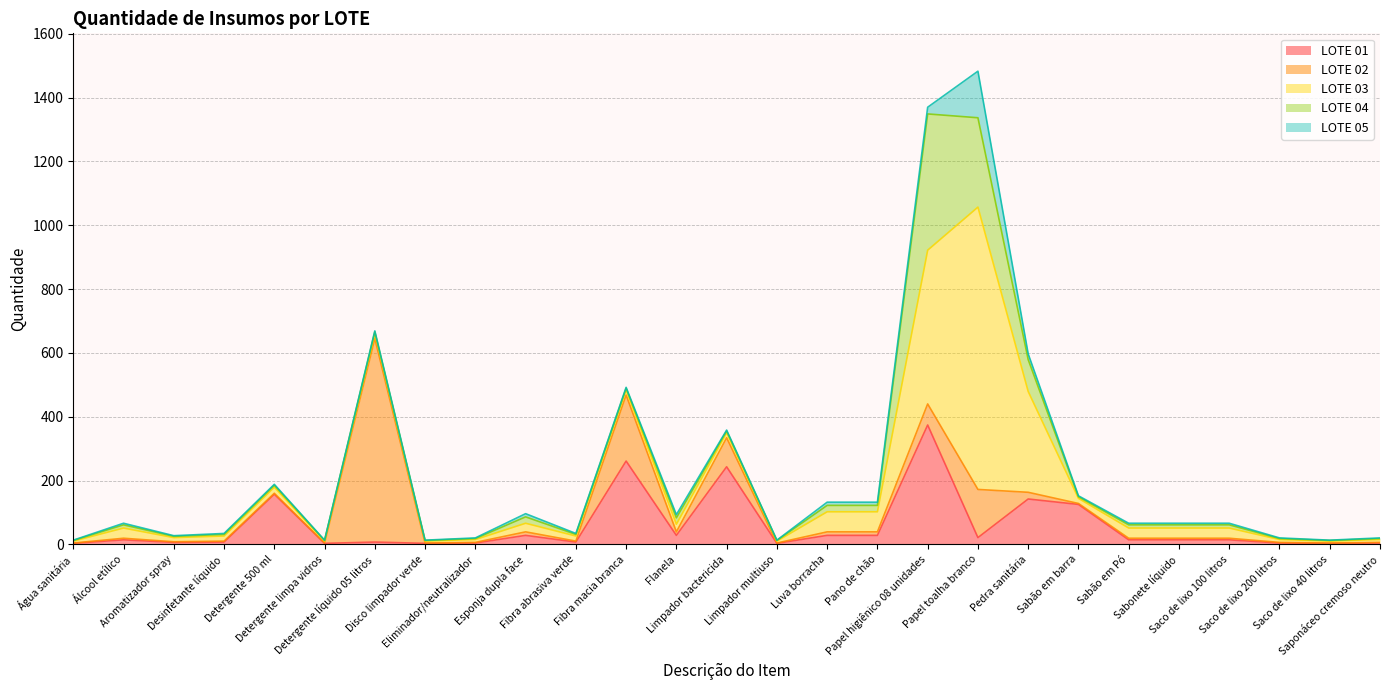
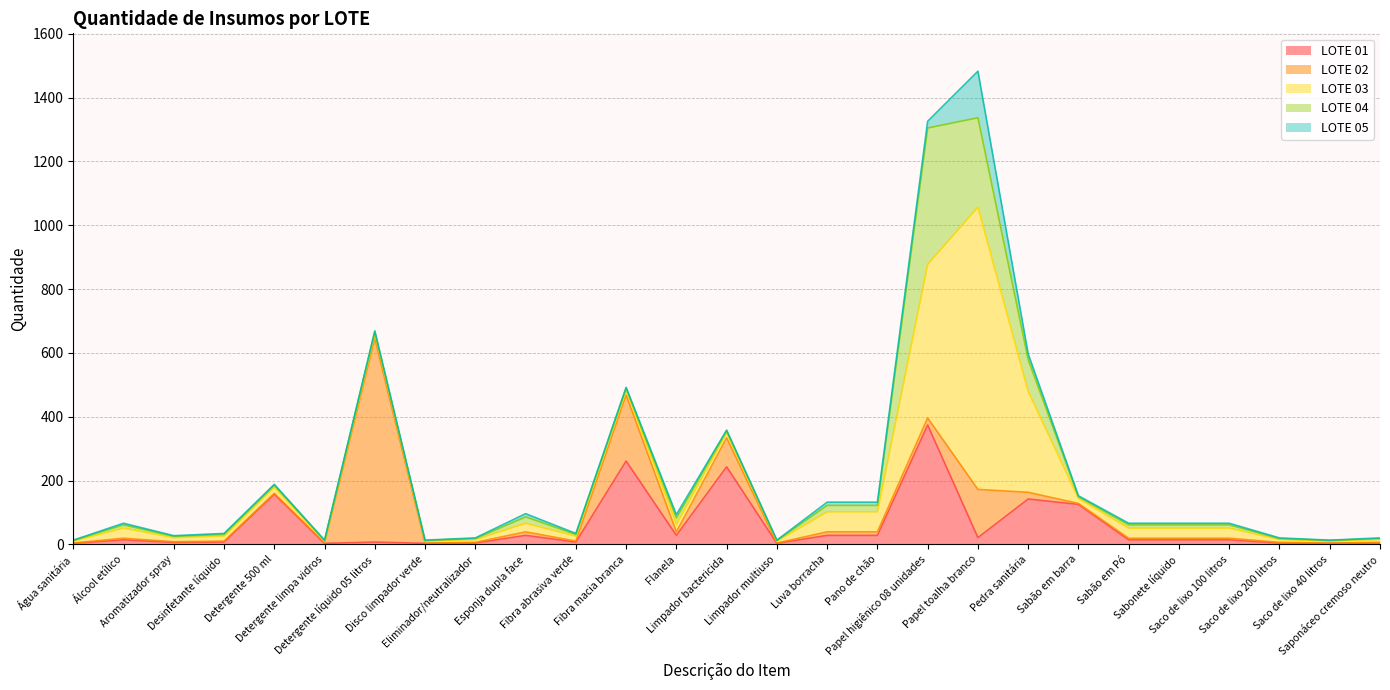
LOTE 02, Papel higiênico 08 unidades: 70 -> 20
